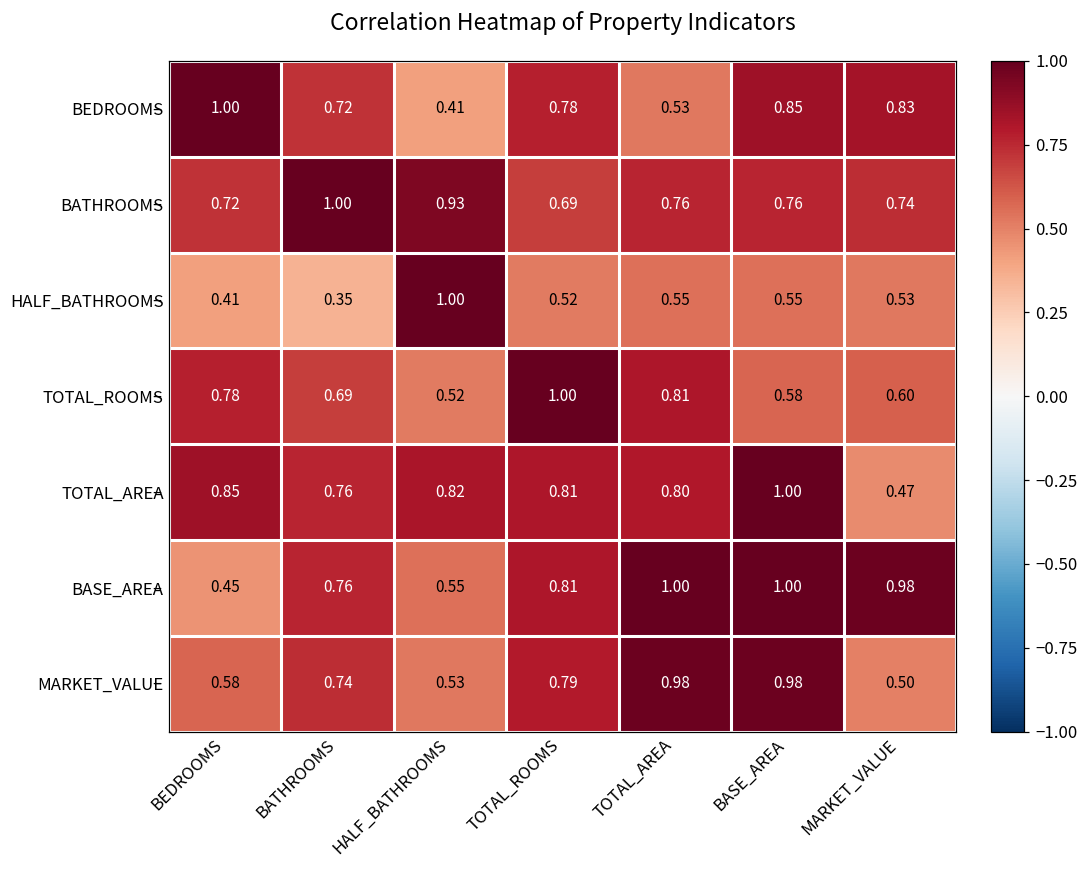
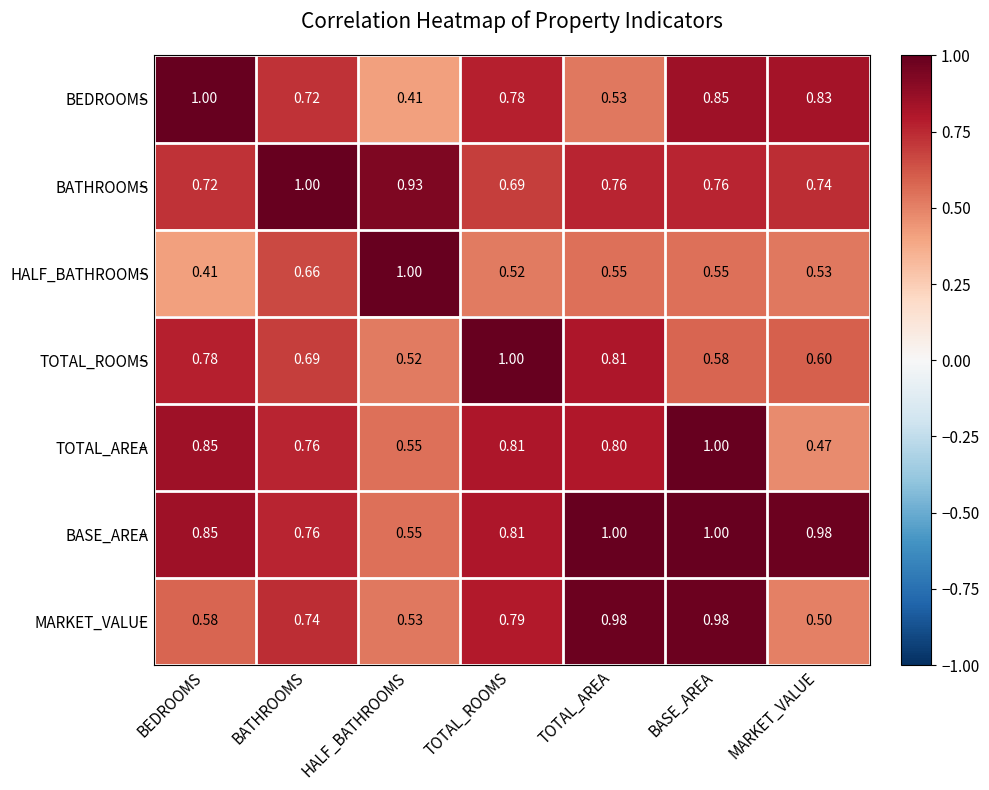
HALF_BATHROOMS, BATHROOMS: 0.35 -> 0.66
TOTAL_AREA, HALF_BATHROOMS: 0.82 -> 0.55
BASE_AREA, BEDROOMS: 0.45 -> 0.85
